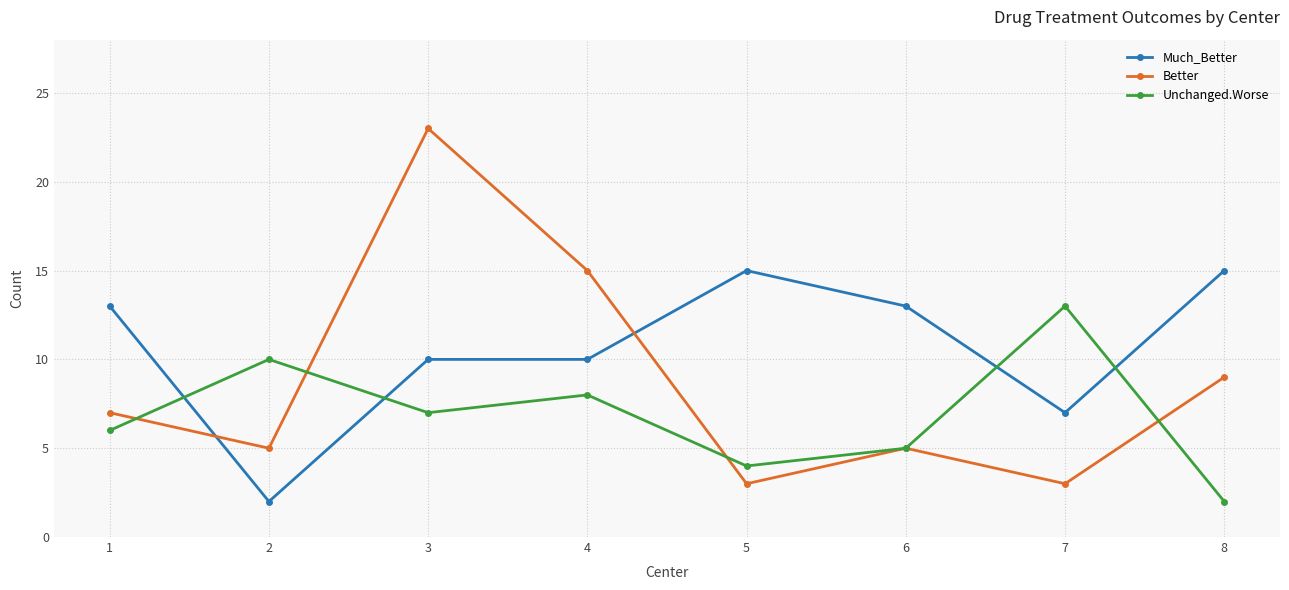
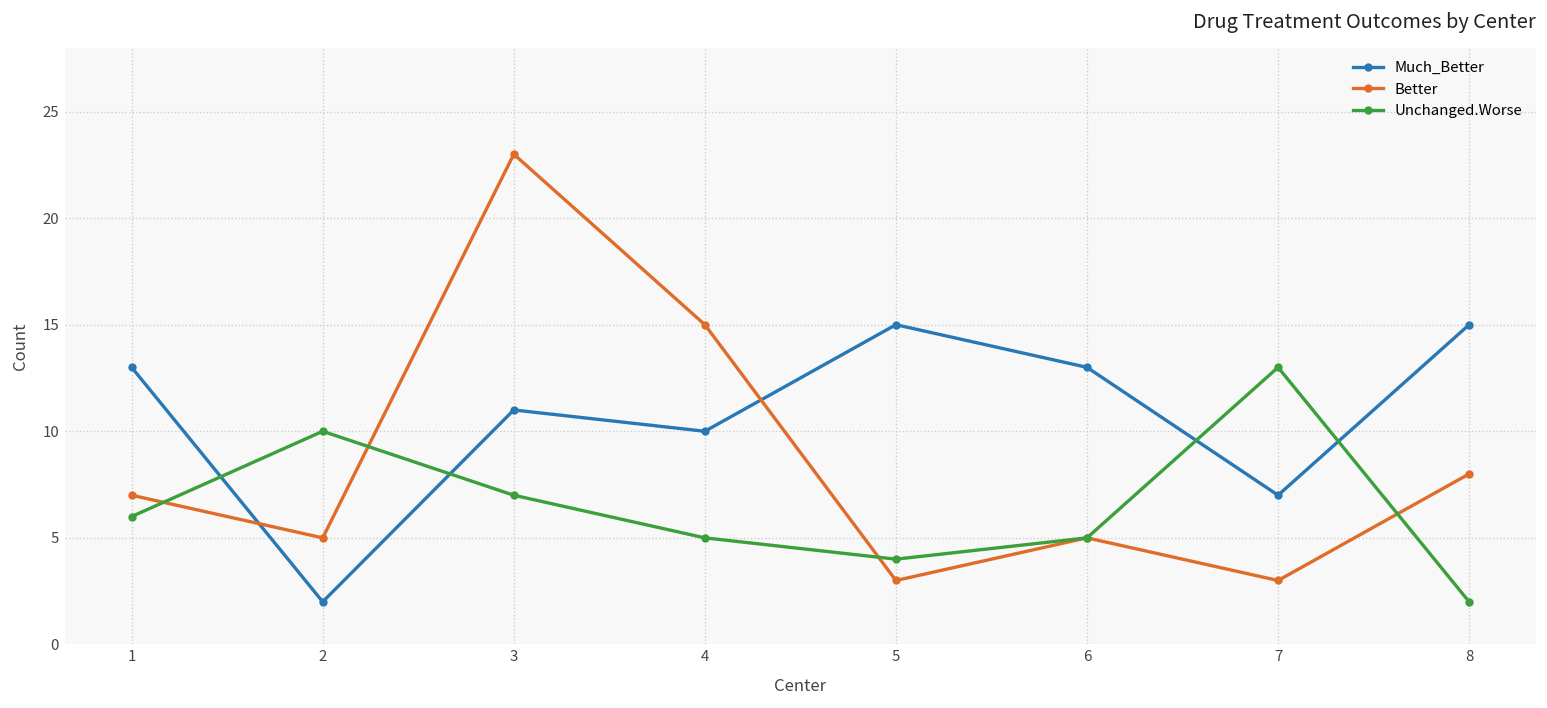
Much_Better, 3: 10 -> 11
Unchanged.Worse, 4: 8 -> 5
Better, 8: 9 -> 8
